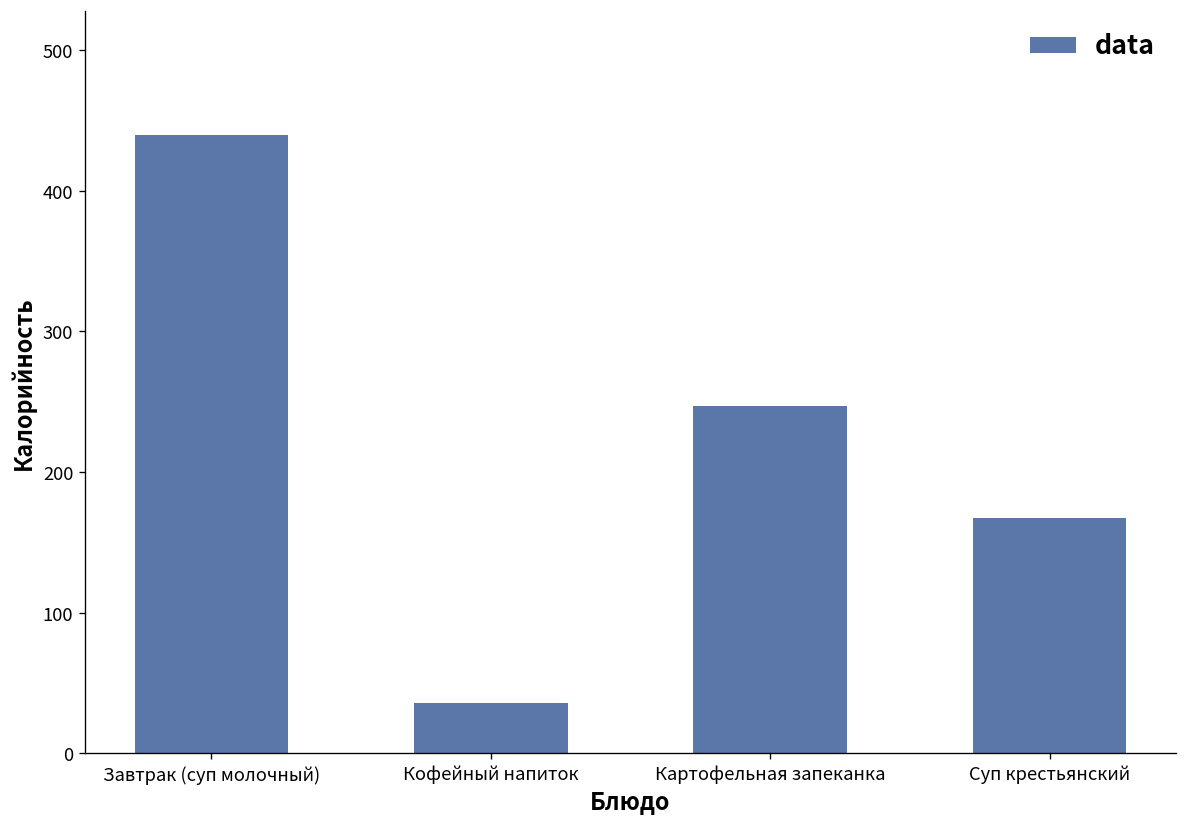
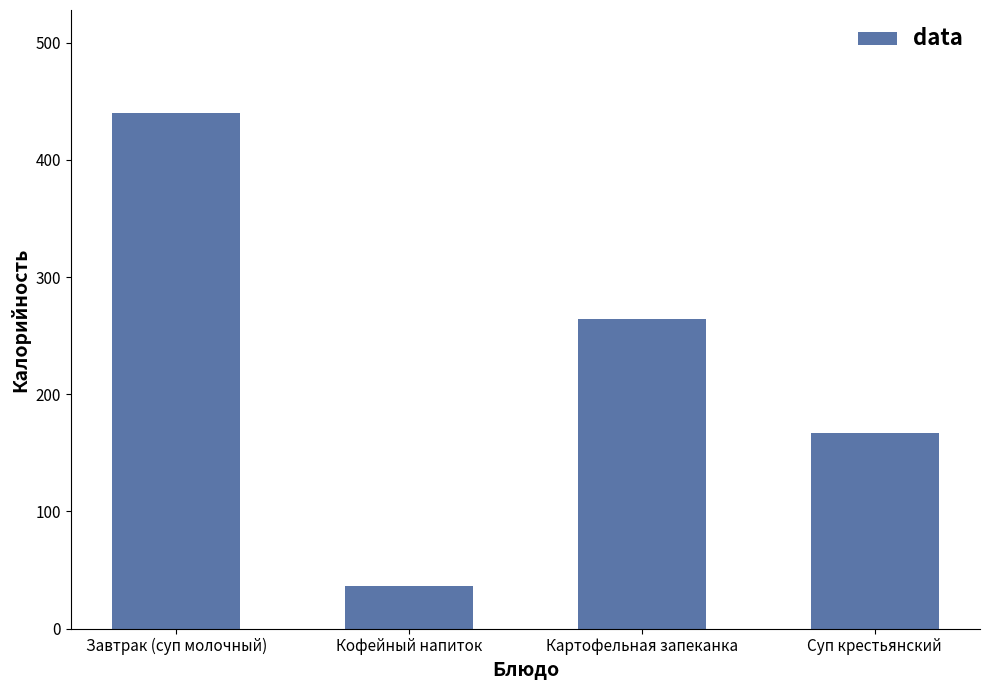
Картофельная запеканка: 247 -> 264
